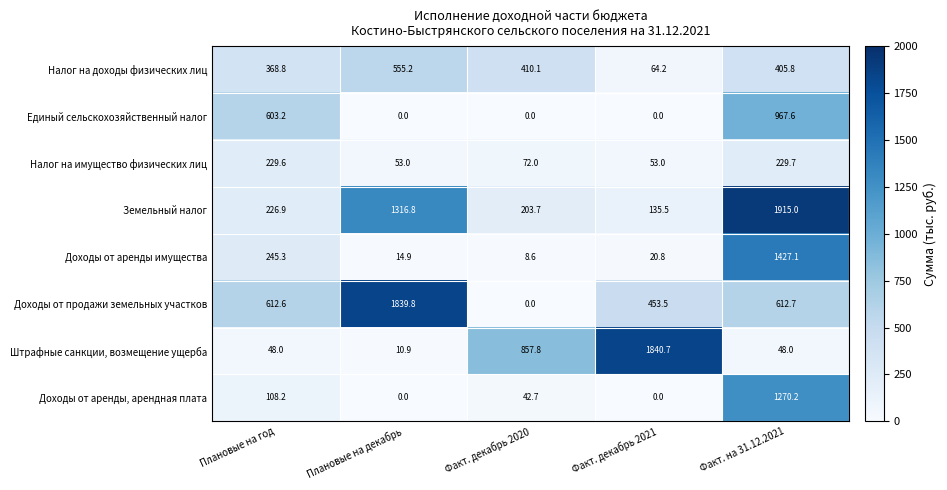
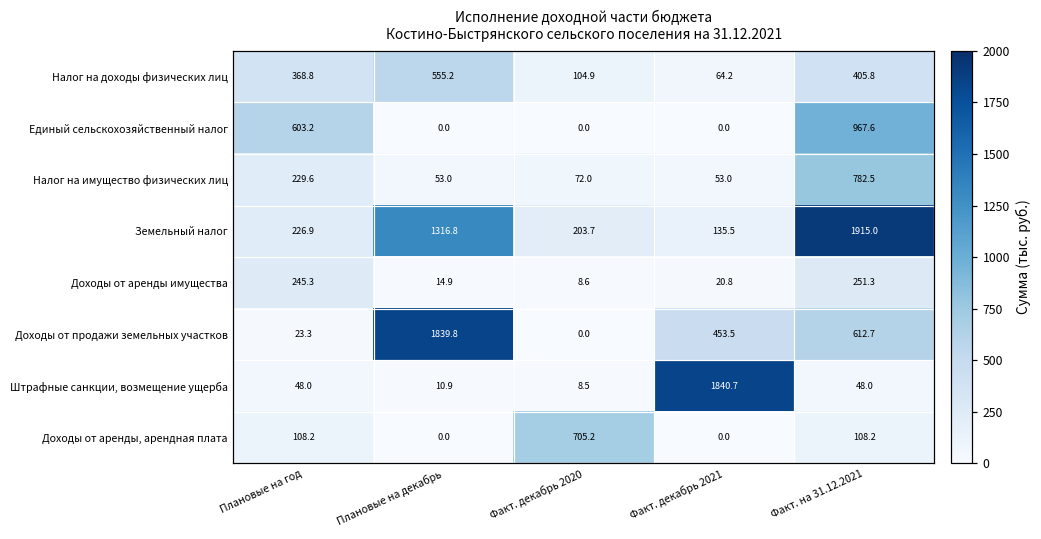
Налог на доходы физических лиц, Факт. декабрь 2020: 410.1 -> 104.9
Налог на имущество физических лиц, Факт. на 31.12.2021: 229.7 -> 782.5
Доходы от аренды имущества, Факт. на 31.12.2021: 1427.1 -> 251.3
Доходы от продажи земельных участков, Плановые на год: 612.6 -> 23.3
Штрафные санкции, возмещение ущерба, Факт. декабрь 2020: 857.8 -> 8.5
Доходы от аренды, арендная плата, Факт. декабрь 2020: 42.7 -> 705.2
Доходы от аренды, арендная плата, Факт. на 31.12.2021: 1270.2 -> 108.2
